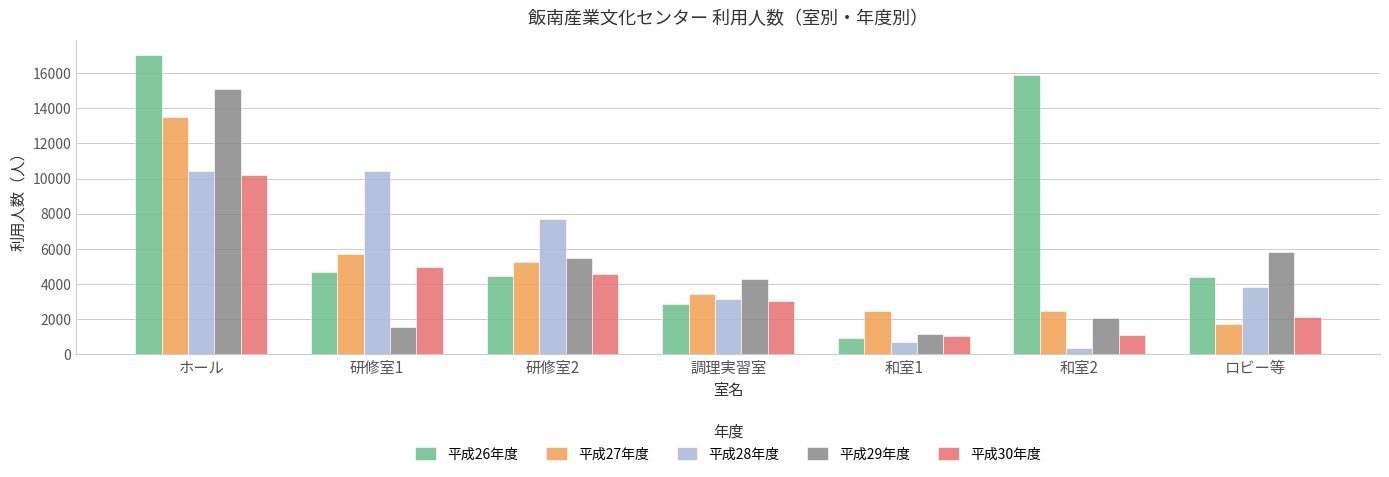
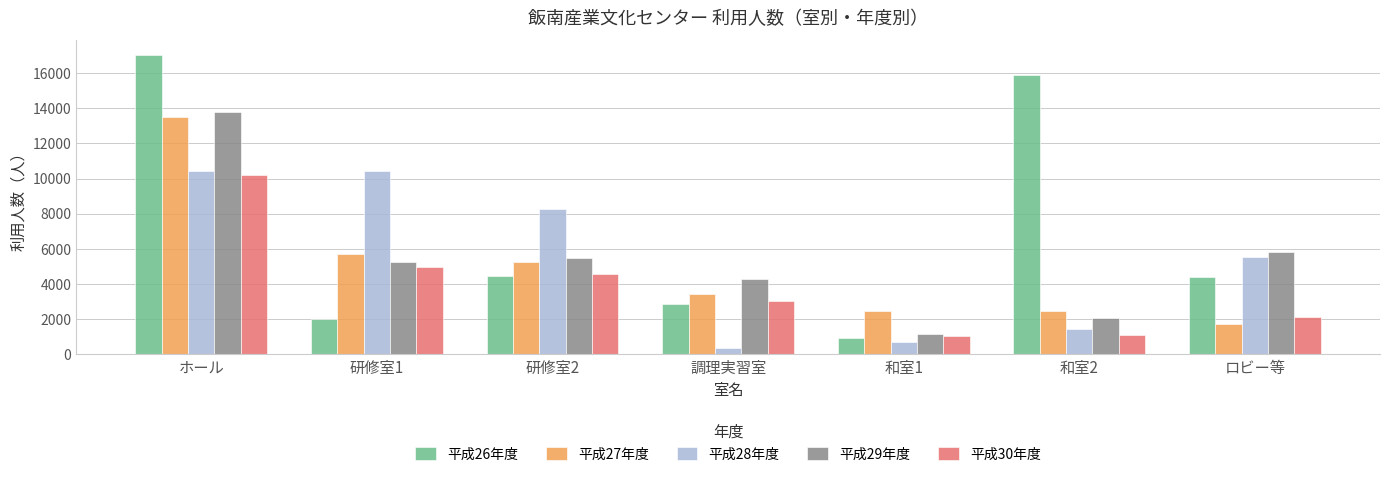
平成29年度, ホール: 15100 -> 13800
平成26年度, 研修室1: 4700 -> 2000
平成29年度, 研修室1: 1600 -> 5200
平成28年度, 研修室2: 7700 -> 8200
平成28年度, 調理実習室: 3100 -> 400
平成28年度, 和室2: 400 -> 1400
平成28年度, ロビー等: 3900 -> 5500
